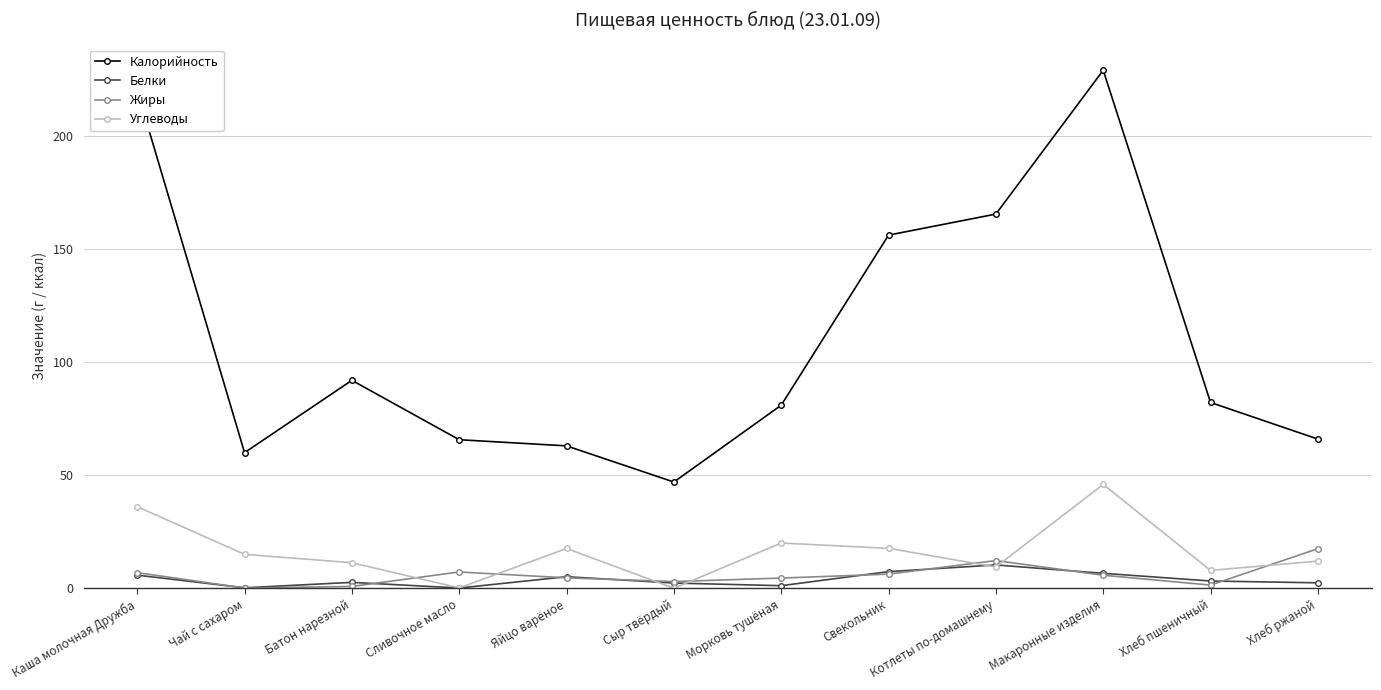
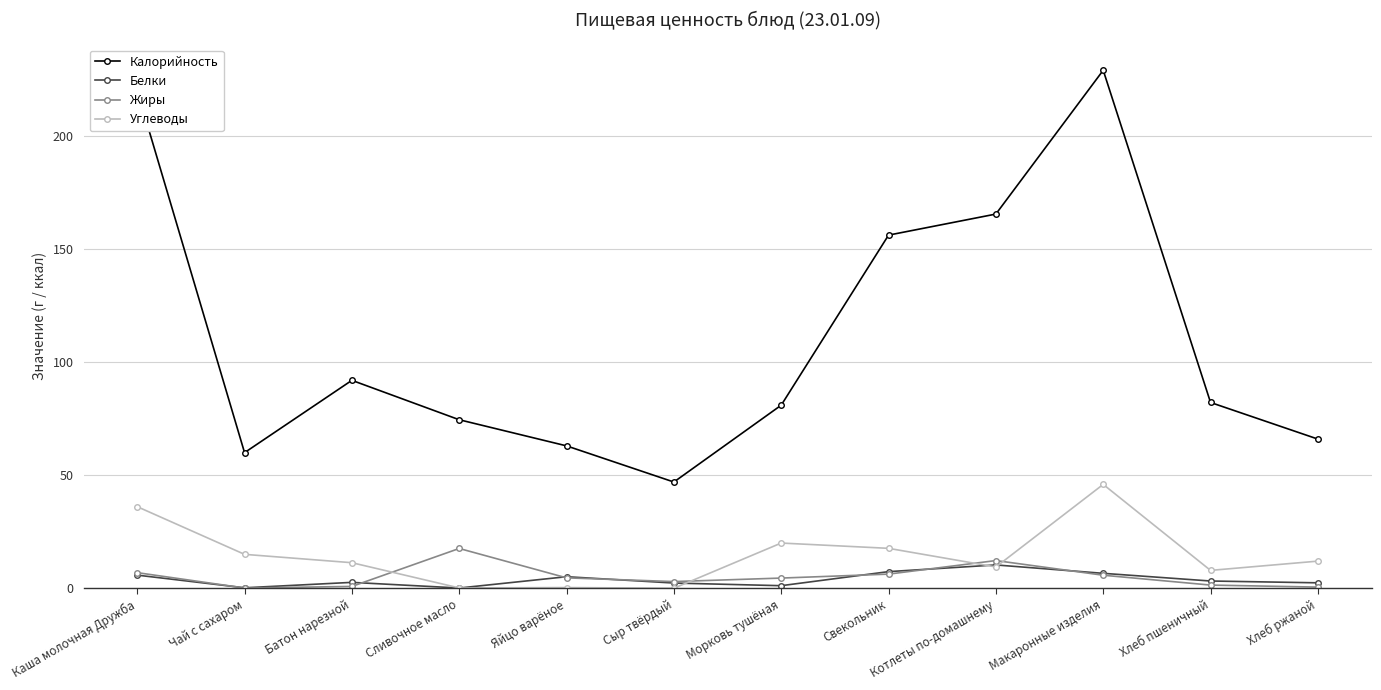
Калорийность, Сливочное масло: 66 -> 75
Жиры, Сливочное масло: 7 -> 18
Углеводы, Яйцо варёное: 18 -> 0
Жиры, Хлеб ржаной: 18 -> 1
